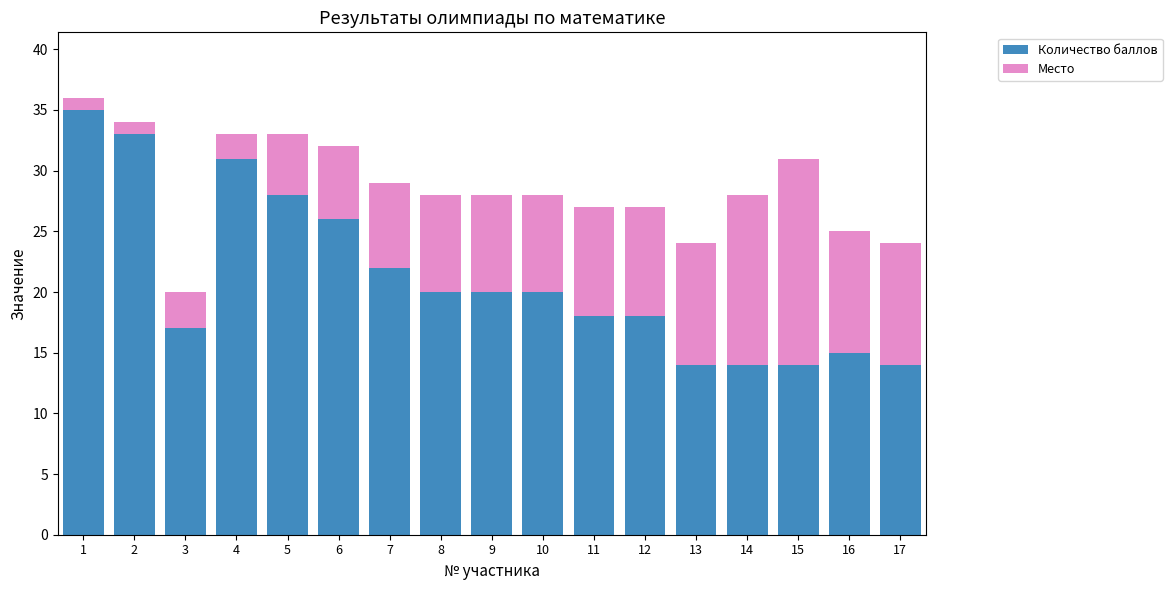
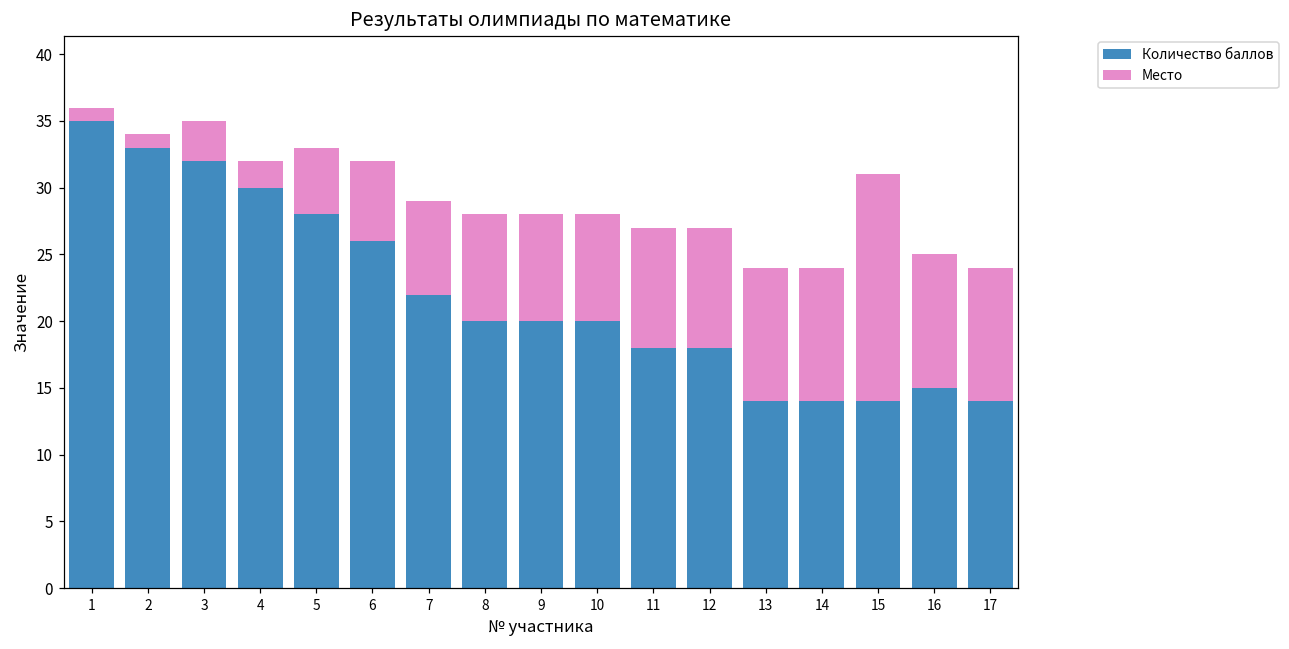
Количество баллов, 3: 17 -> 32
Количество баллов, 4: 31 -> 30
Место, 14: 14 -> 10
